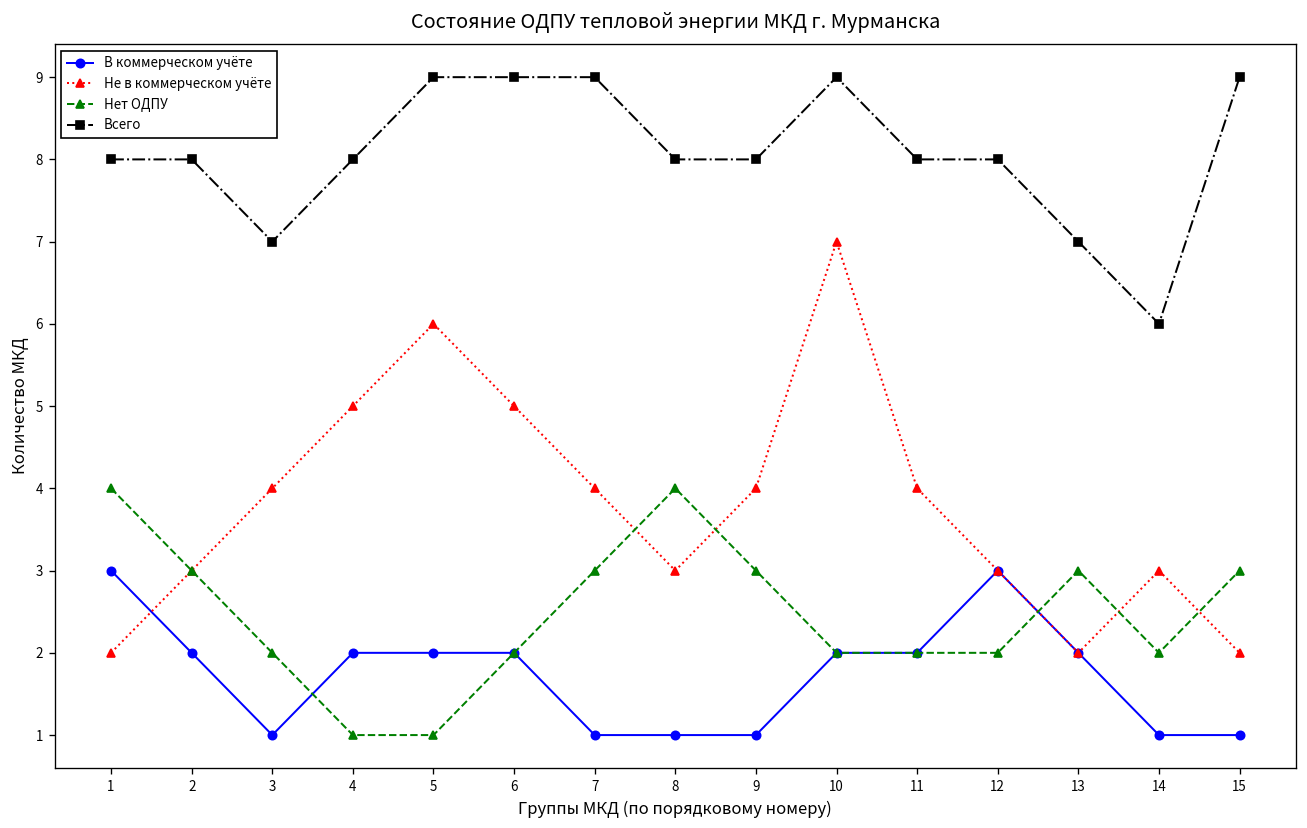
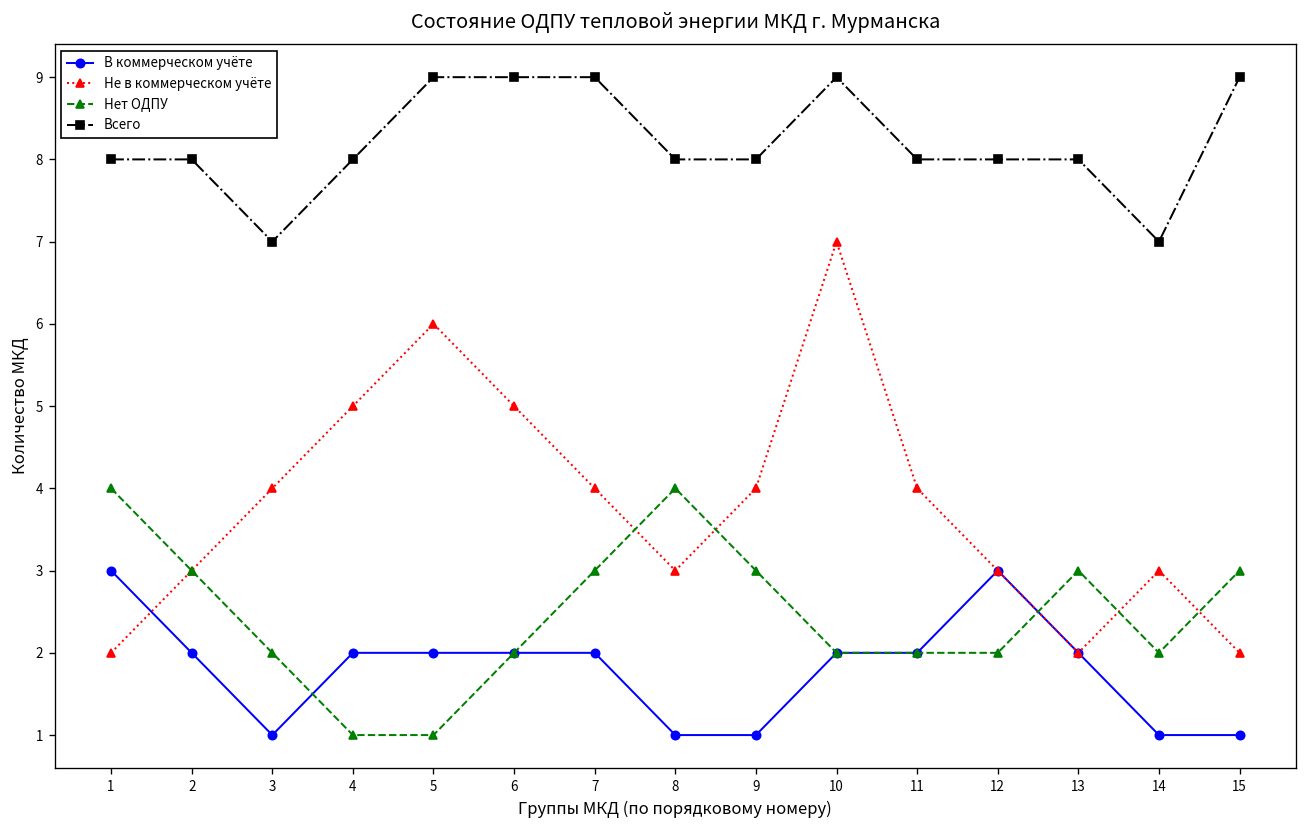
В коммерческом учёте, 7: 1 -> 2
Всего, 13: 7 -> 8
Всего, 14: 6 -> 7
